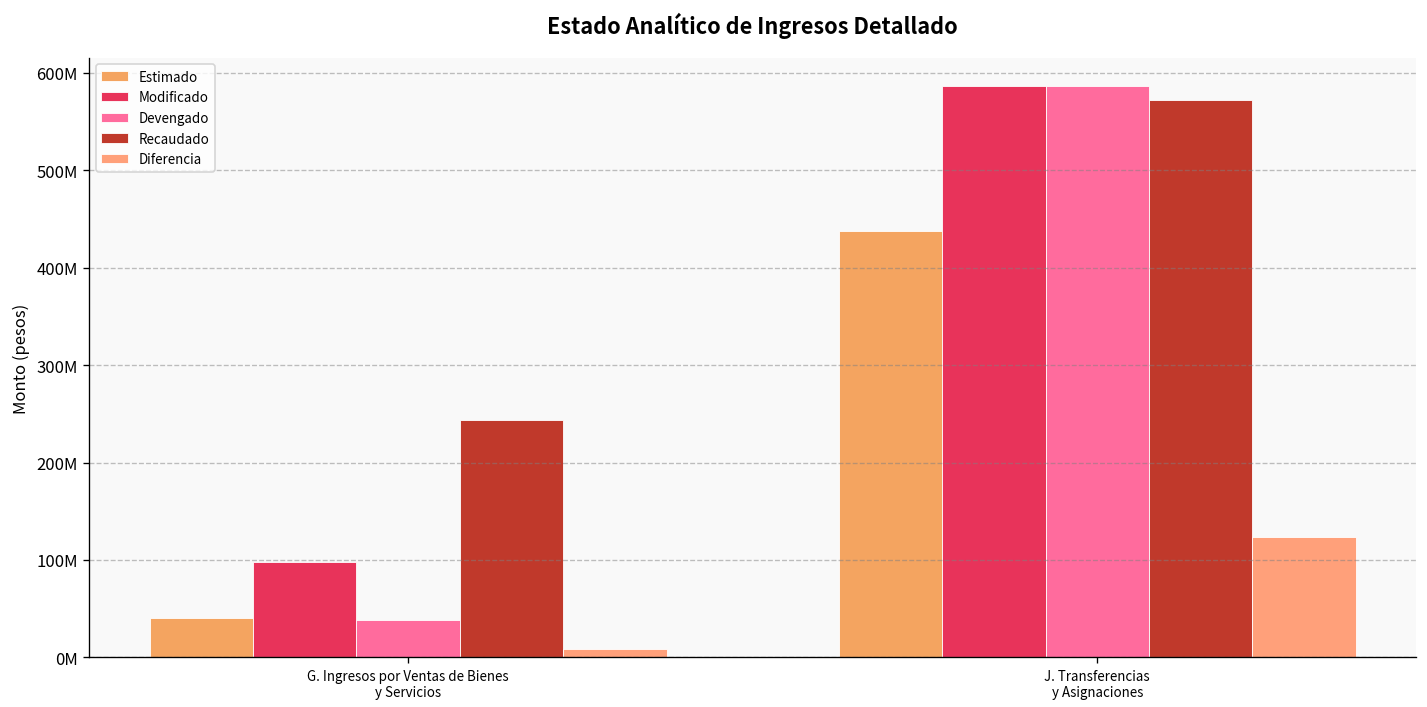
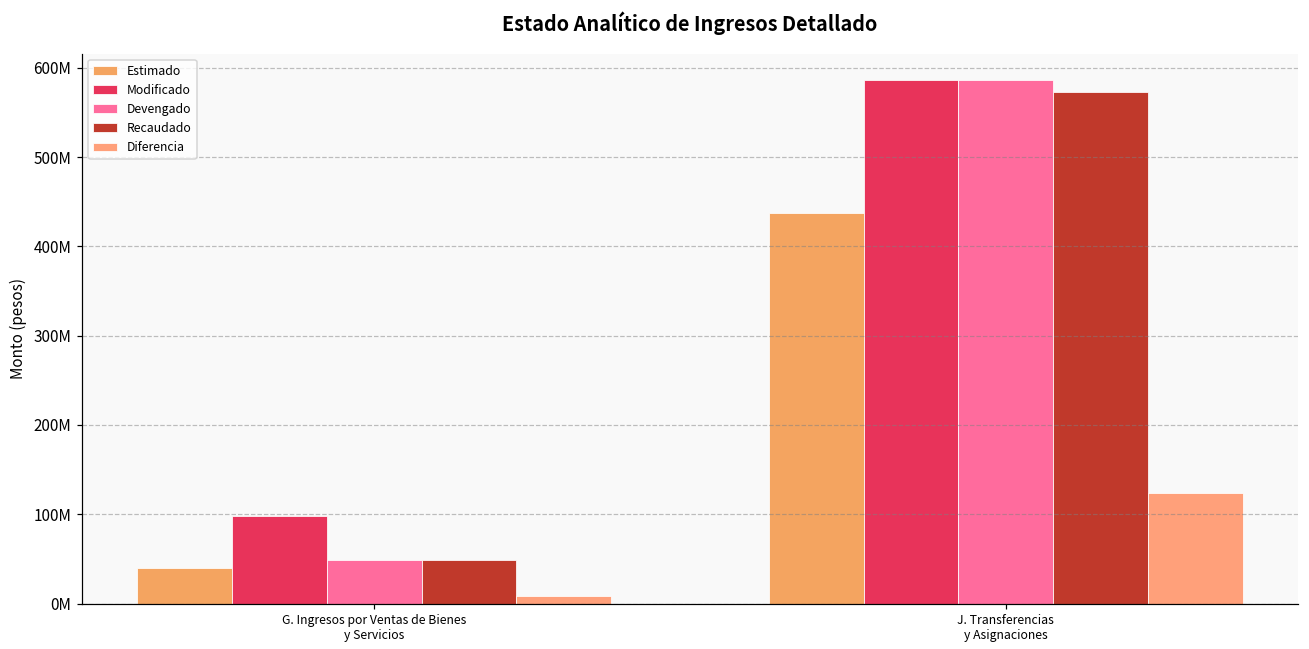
Devengado, G. Ingresos por Ventas de Bienes y Servicios: 40000000 -> 50000000
Recaudado, G. Ingresos por Ventas de Bienes y Servicios: 240000000 -> 50000000
